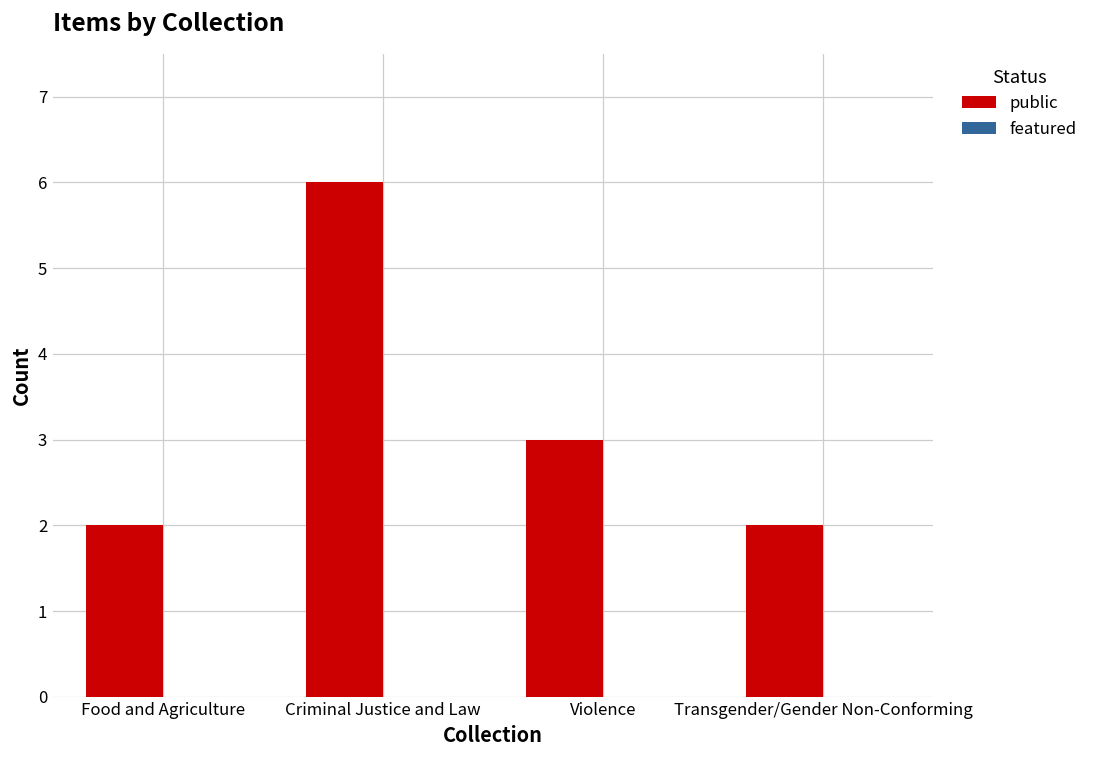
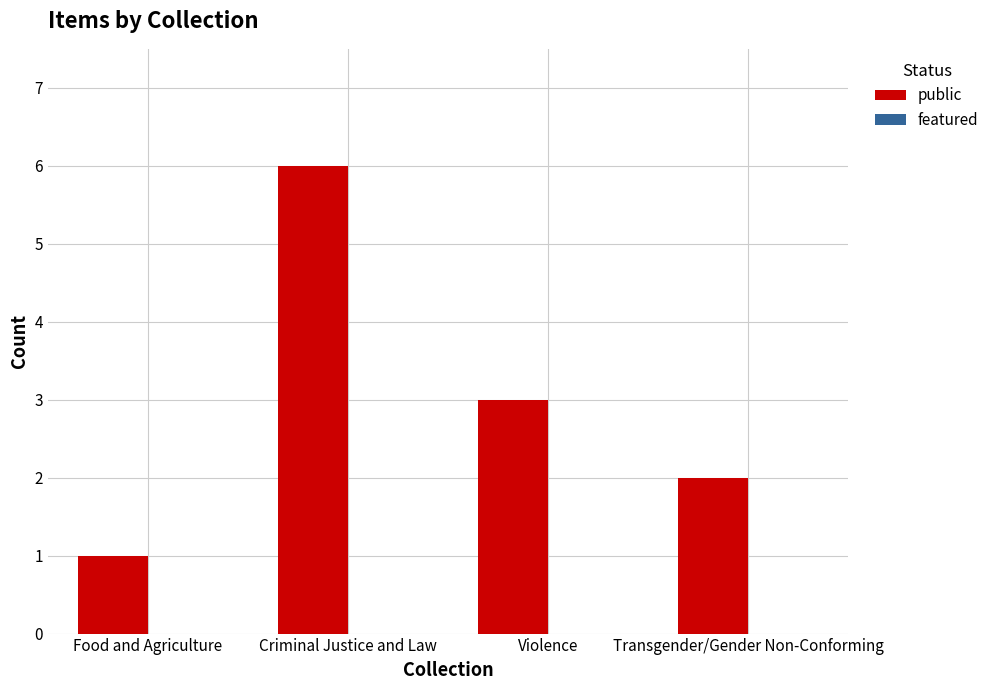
public, Food and Agriculture: 2 -> 1
